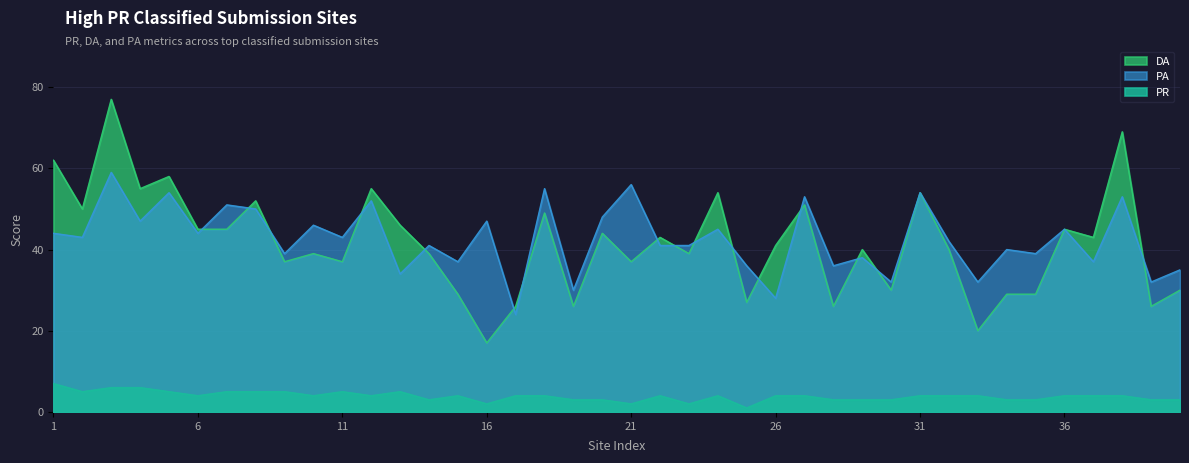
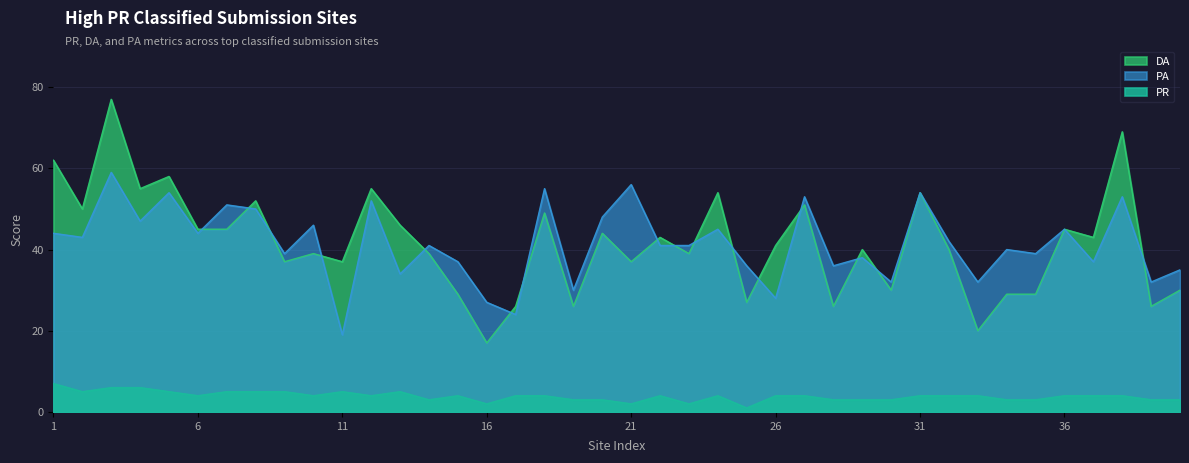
PA, 11: 43 -> 19
PA, 16: 47 -> 27
